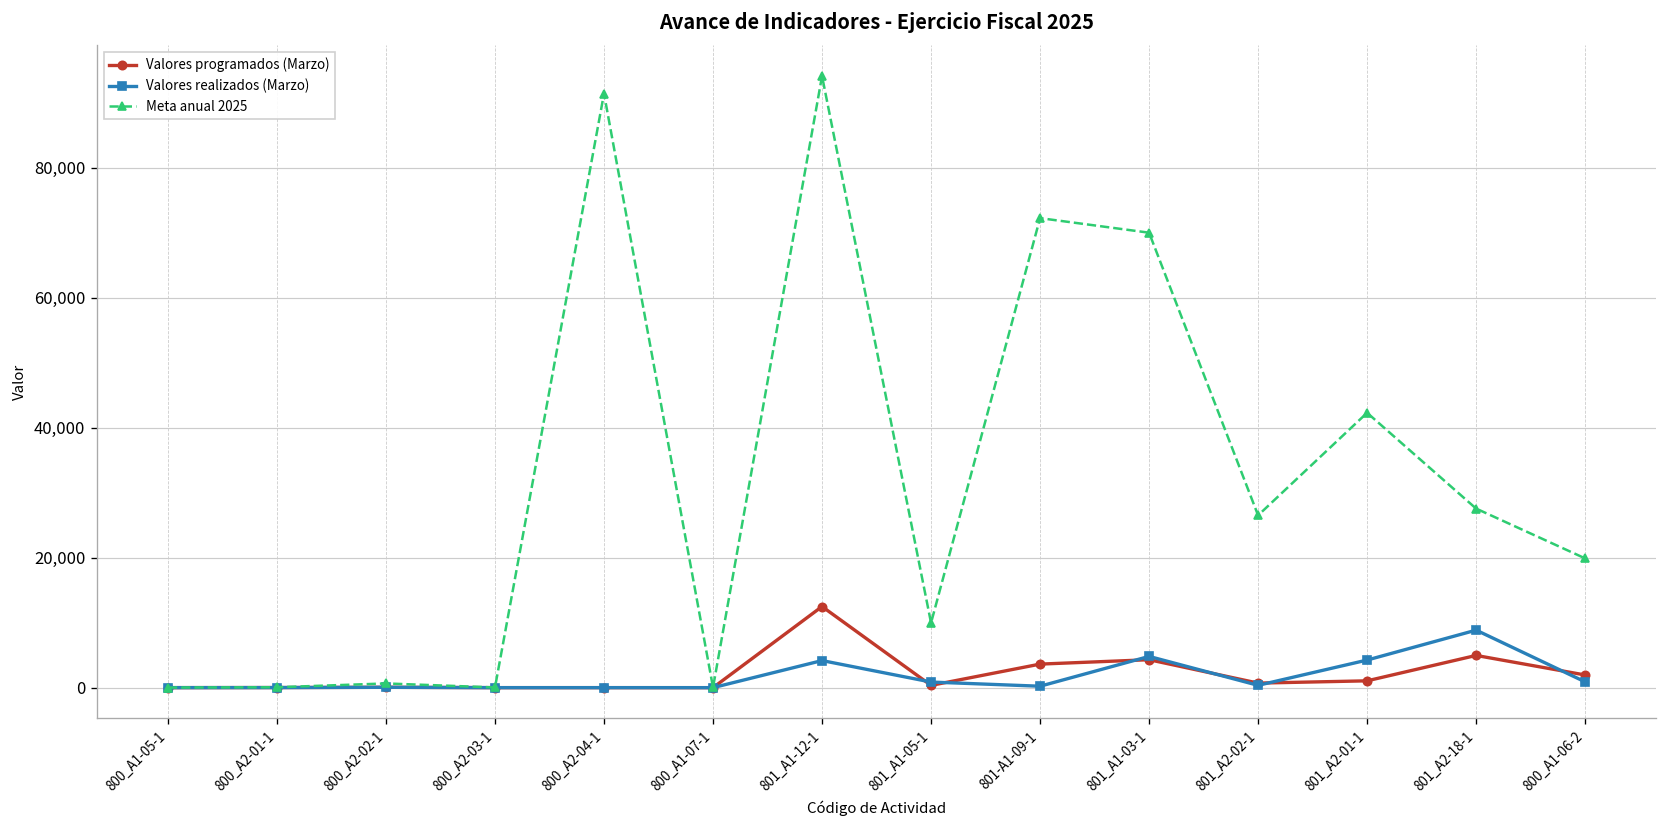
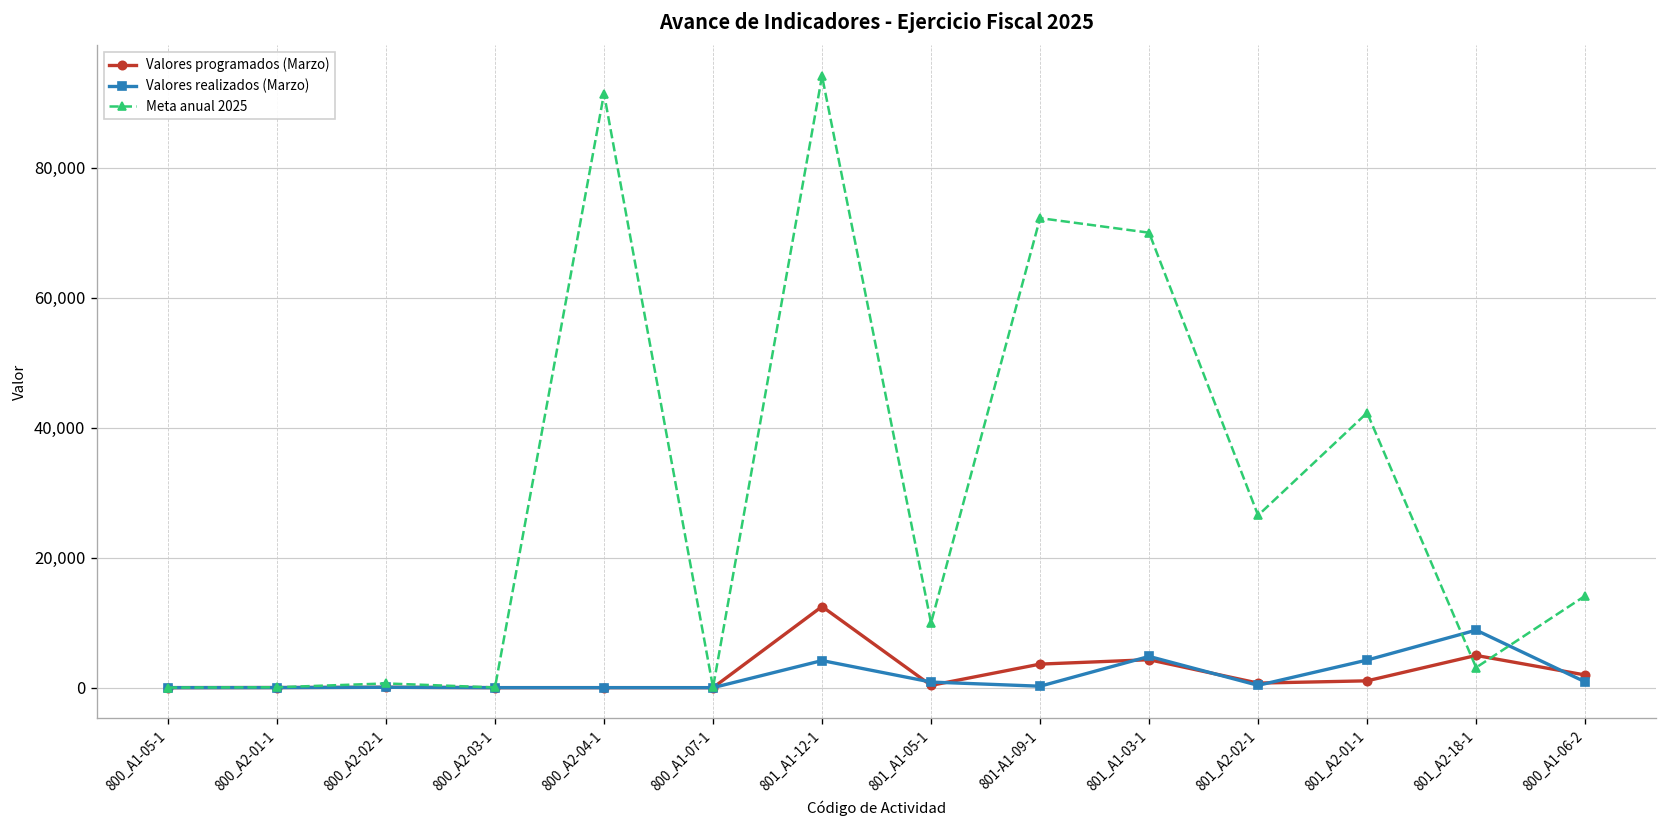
Meta anual 2025, 801_A2-18-1: 28,000 -> 3,000
Meta anual 2025, 800_A1-06-2: 20,000 -> 14,000
